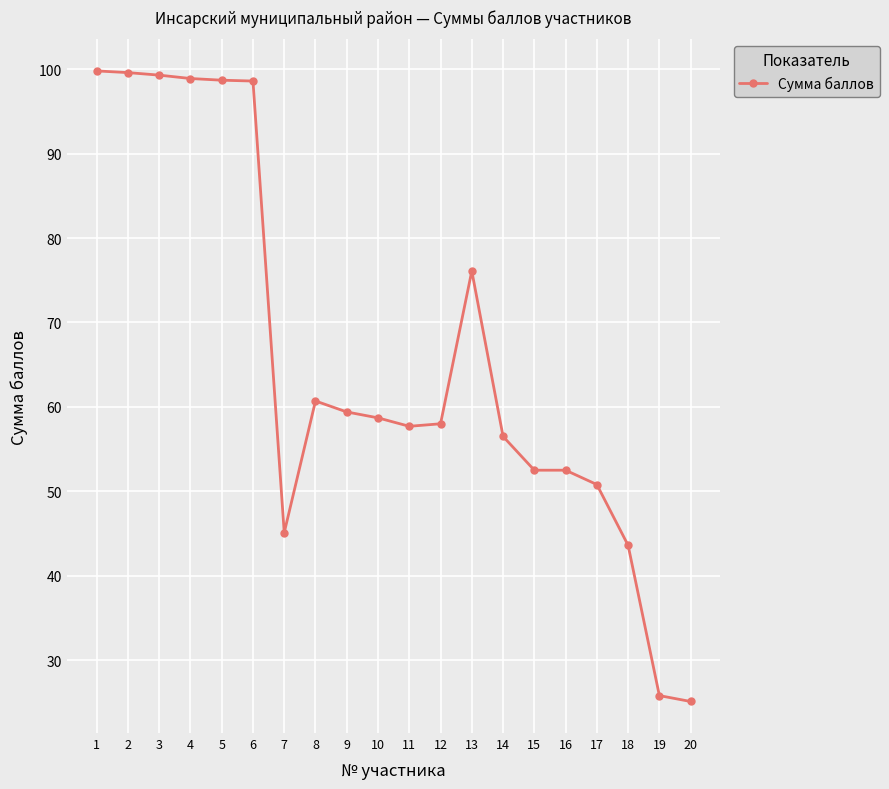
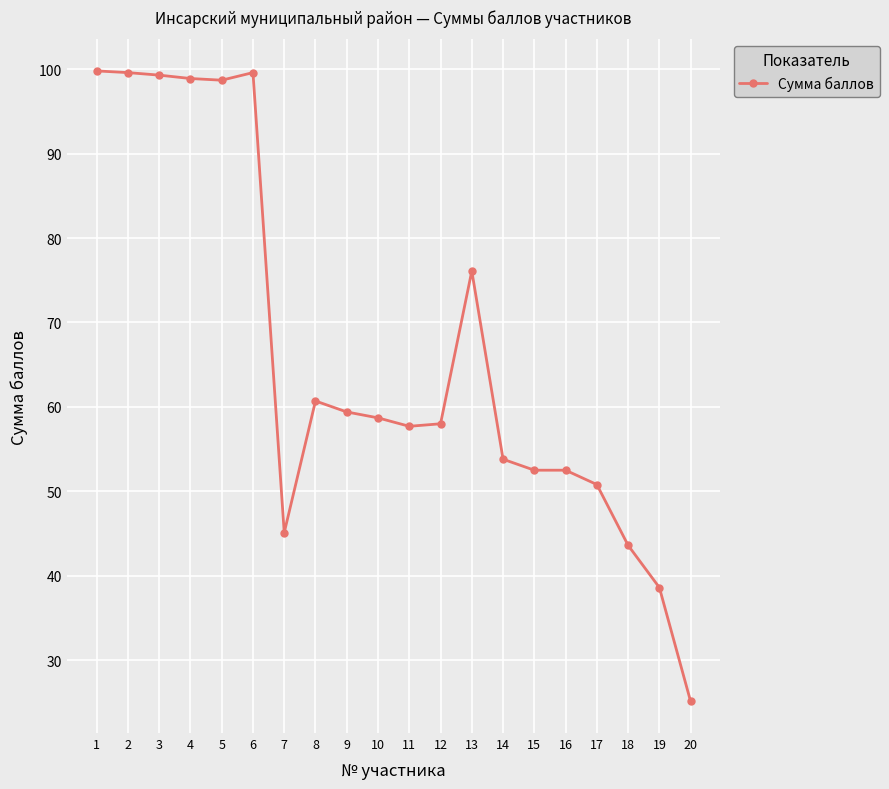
6: 99 -> 100
14: 57 -> 54
19: 26 -> 39
